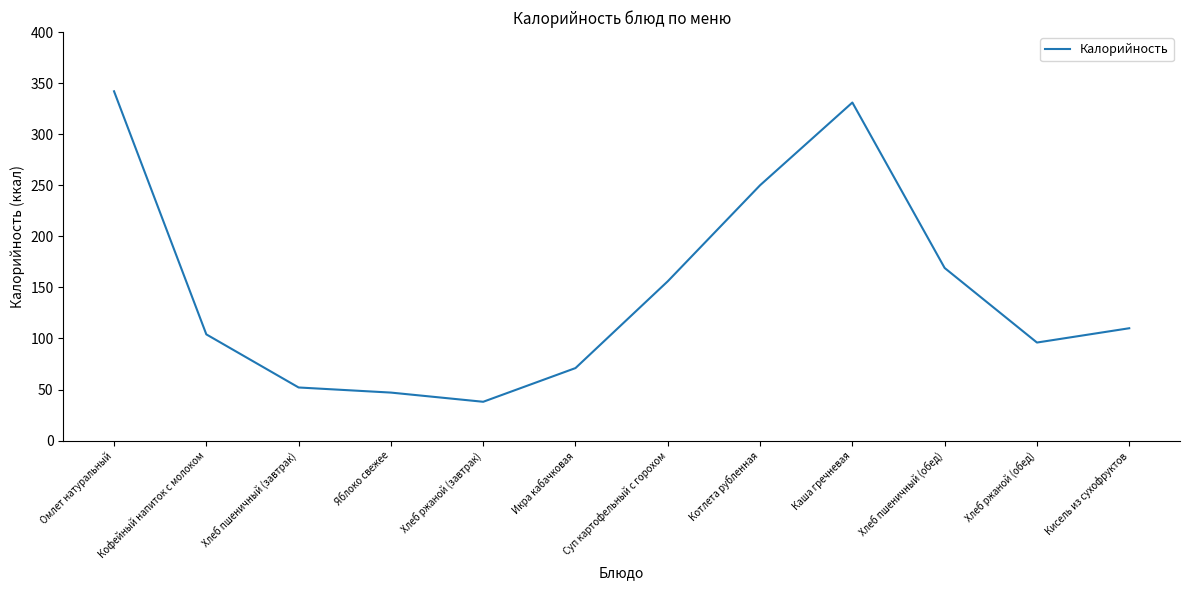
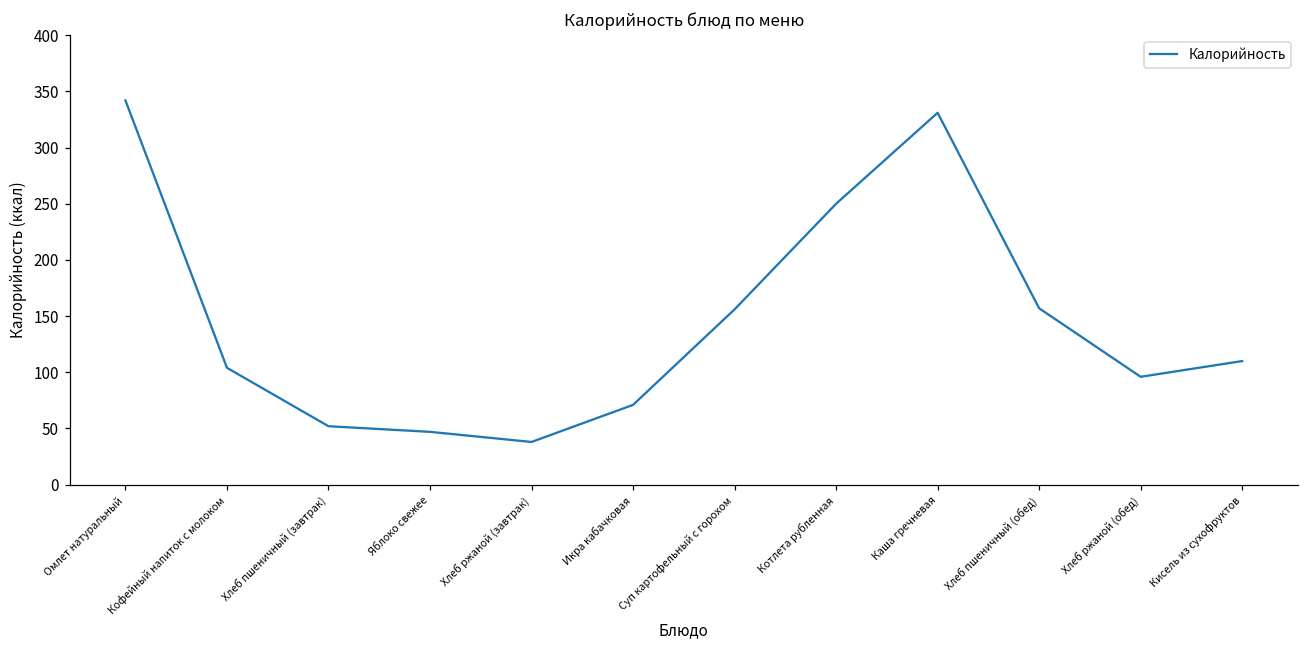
Хлеб пшеничный (обед): 169 -> 157
